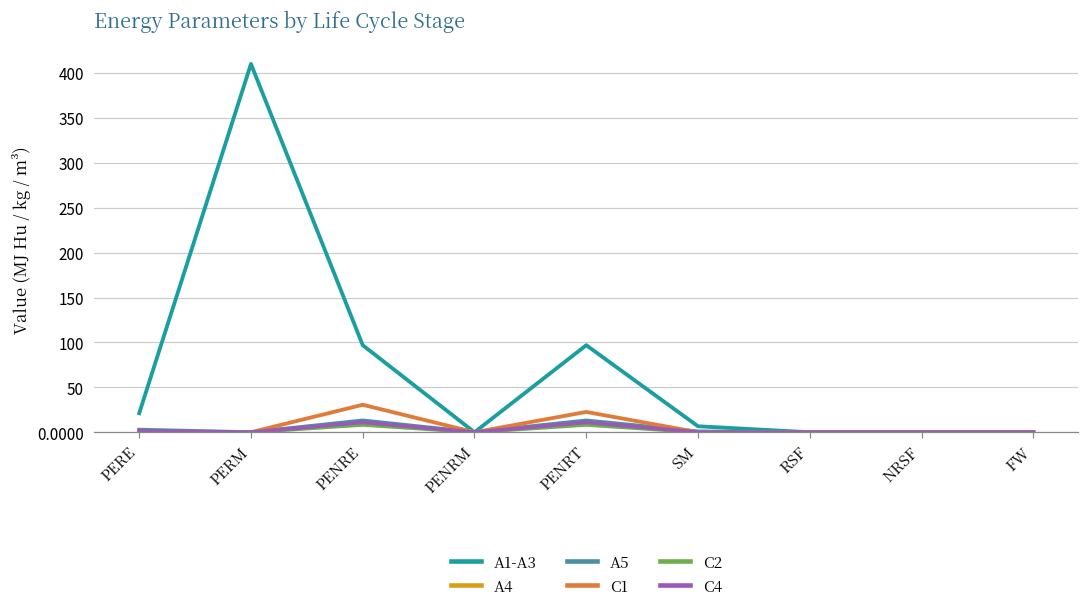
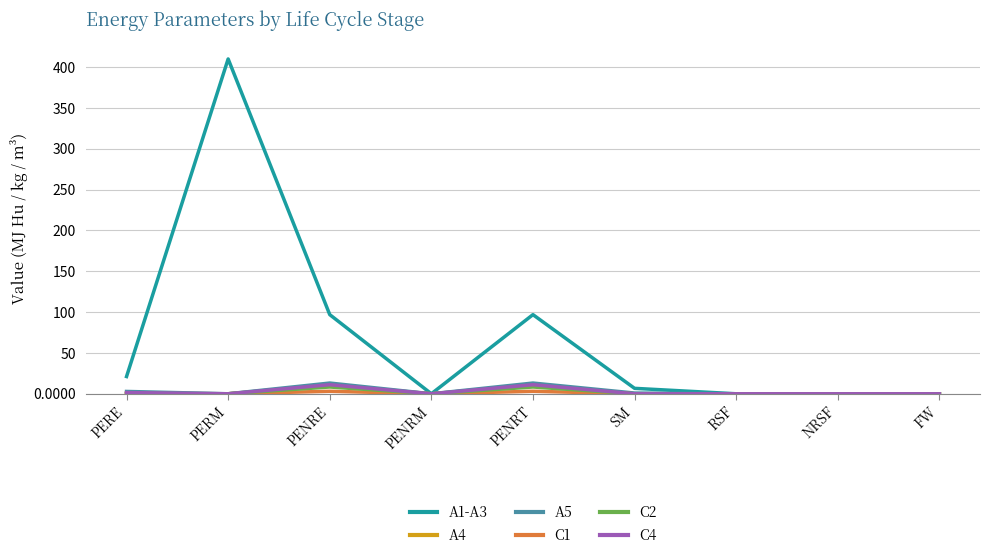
C1, PENRE: 30 -> 0
C1, PENRT: 20 -> 0
